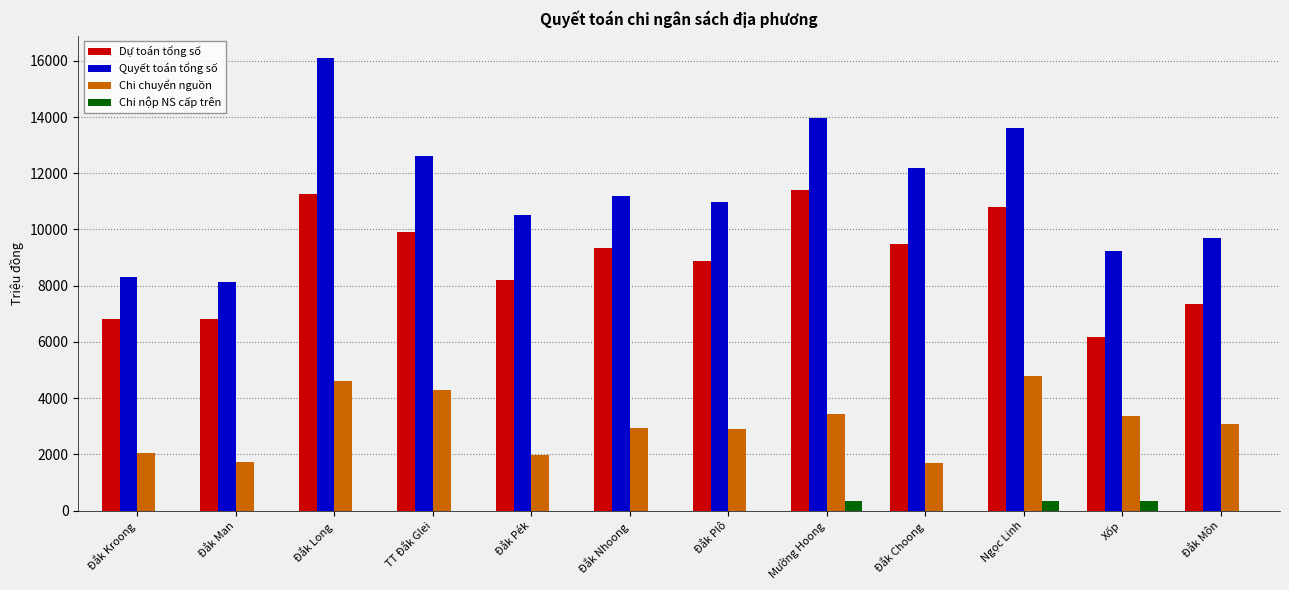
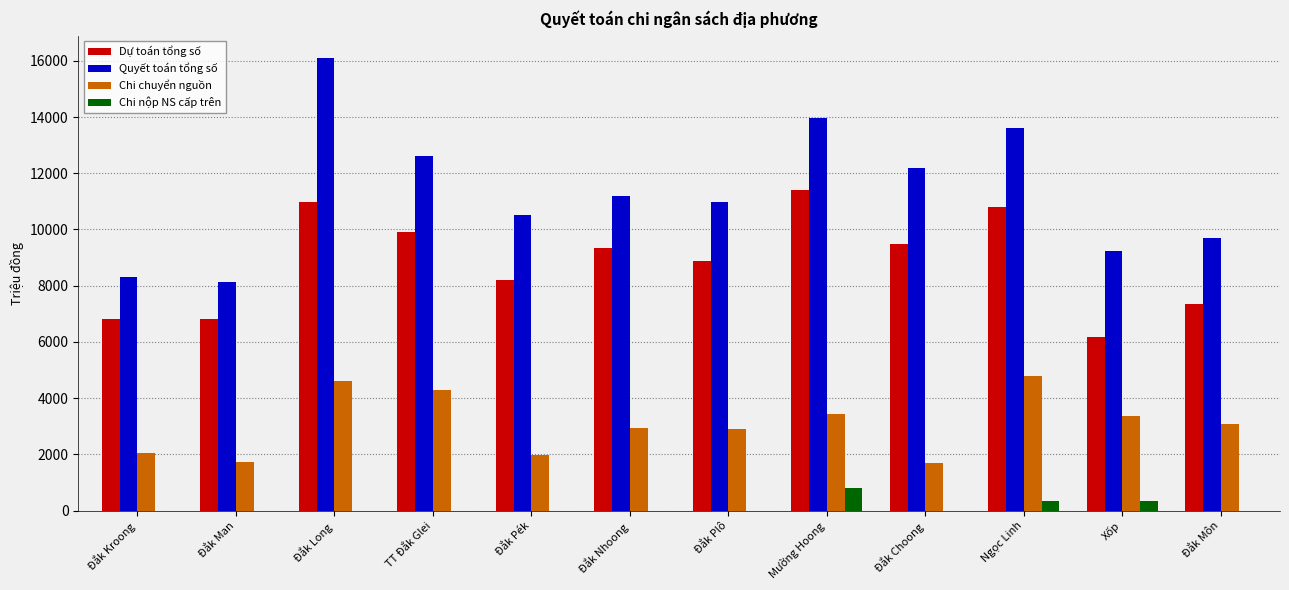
Dự toán tổng số, Đắk Long: 11300 -> 11000
Chi nộp NS cấp trên, Mường Hoong: 300 -> 800
